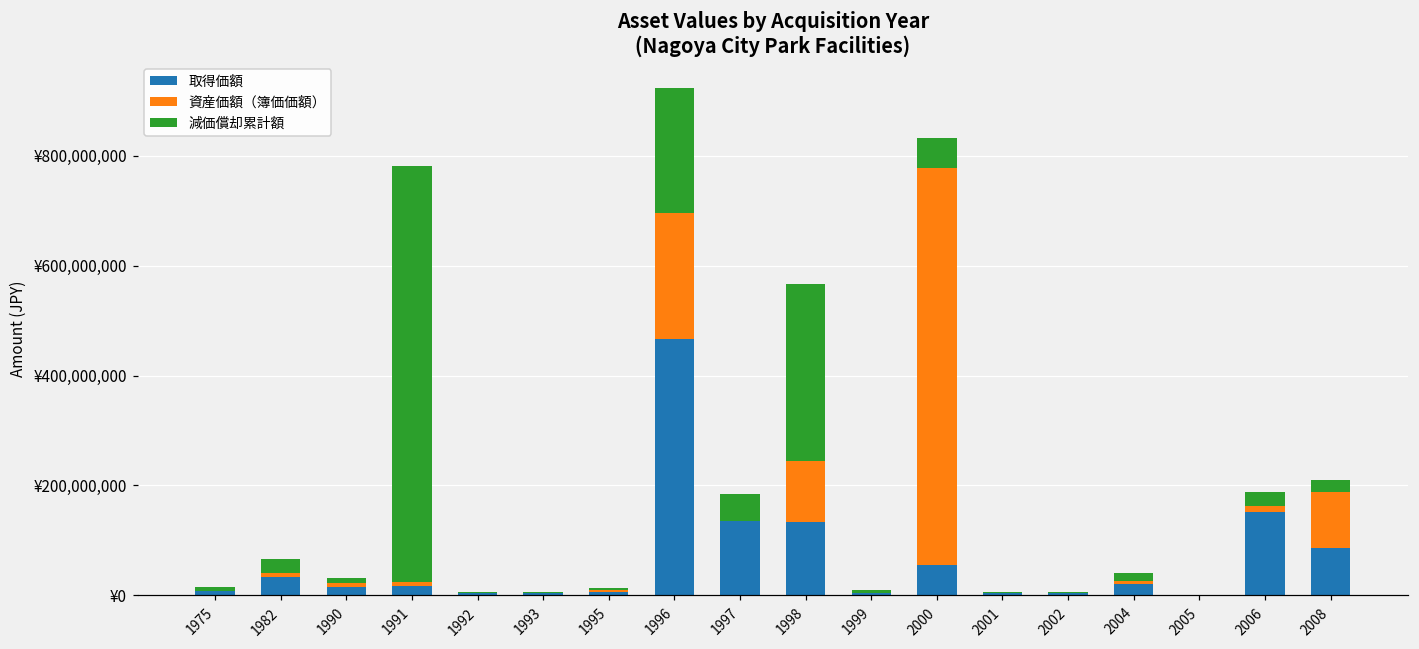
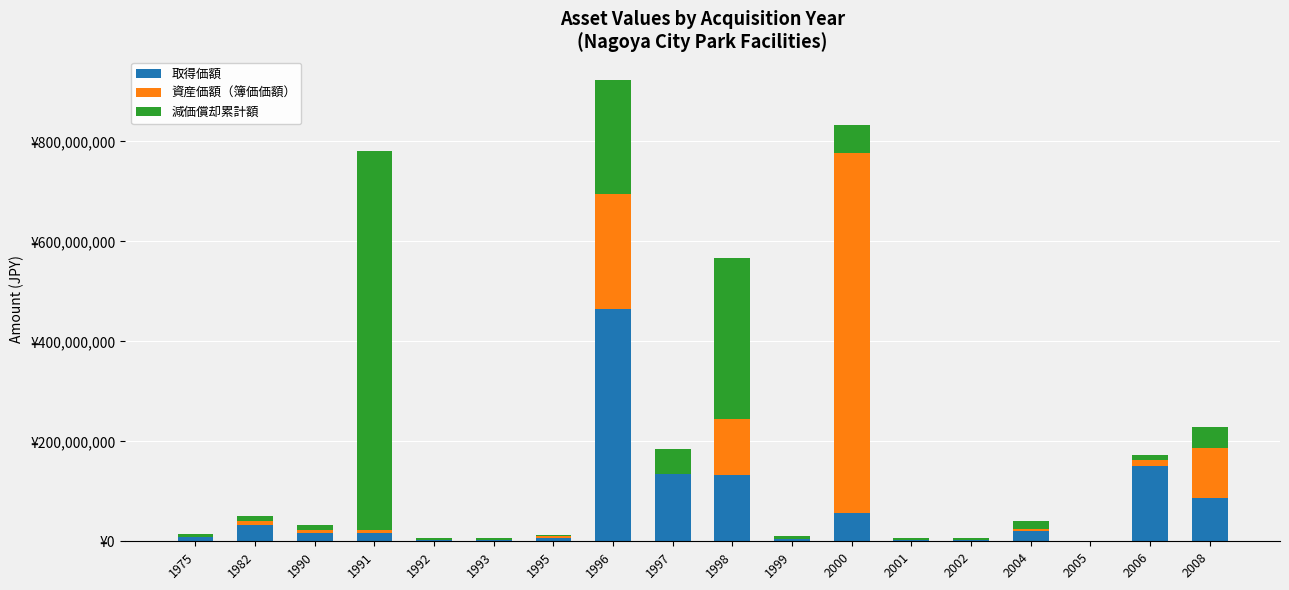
減価償却累計額, 1982: ¥30,000,000 -> ¥10,000,000
減価償却累計額, 2006: ¥30,000,000 -> ¥10,000,000
減価償却累計額, 2008: ¥20,000,000 -> ¥40,000,000
